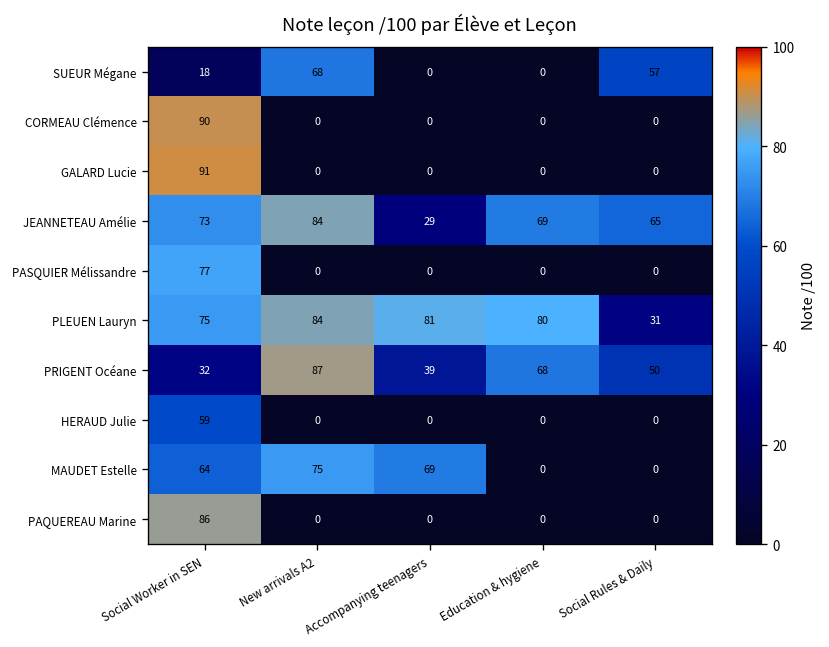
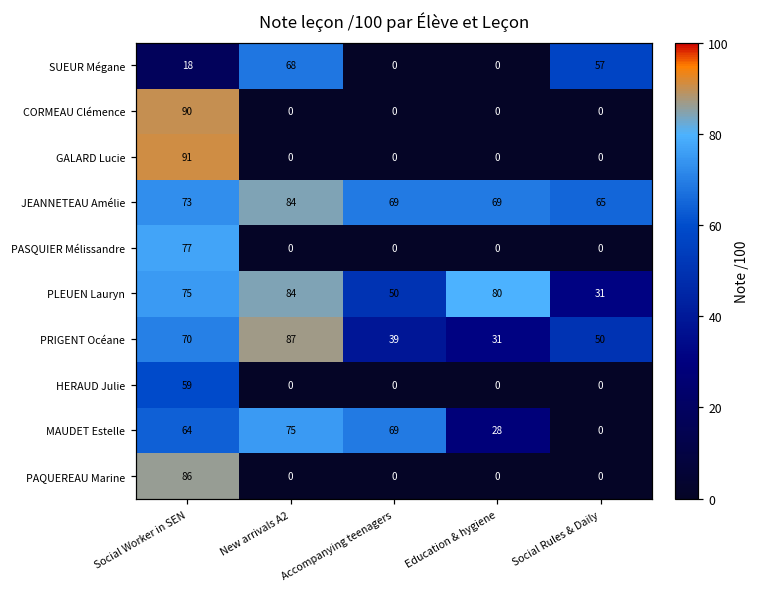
JEANNETEAU Amélie, Accompanying teenagers: 29 -> 69
PLEUEN Lauryn, Accompanying teenagers: 81 -> 50
PRIGENT Océane, Social Worker in SEN: 32 -> 70
PRIGENT Océane, Education & hygiene: 68 -> 31
MAUDET Estelle, Education & hygiene: 0 -> 28
